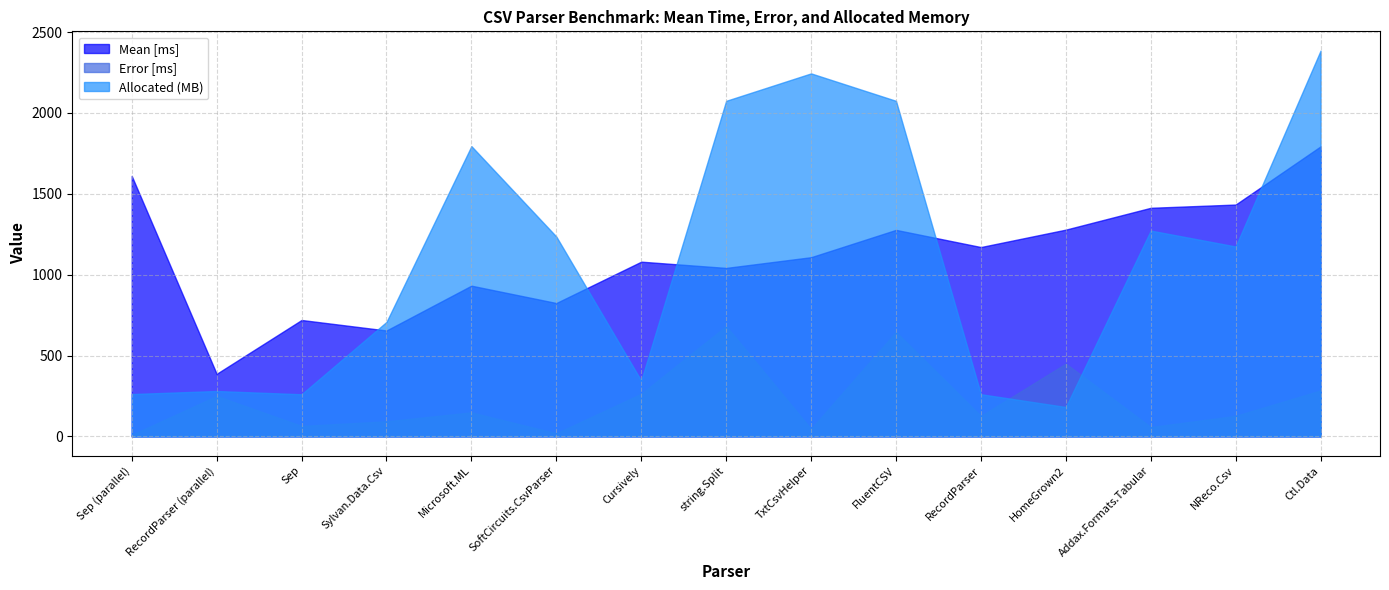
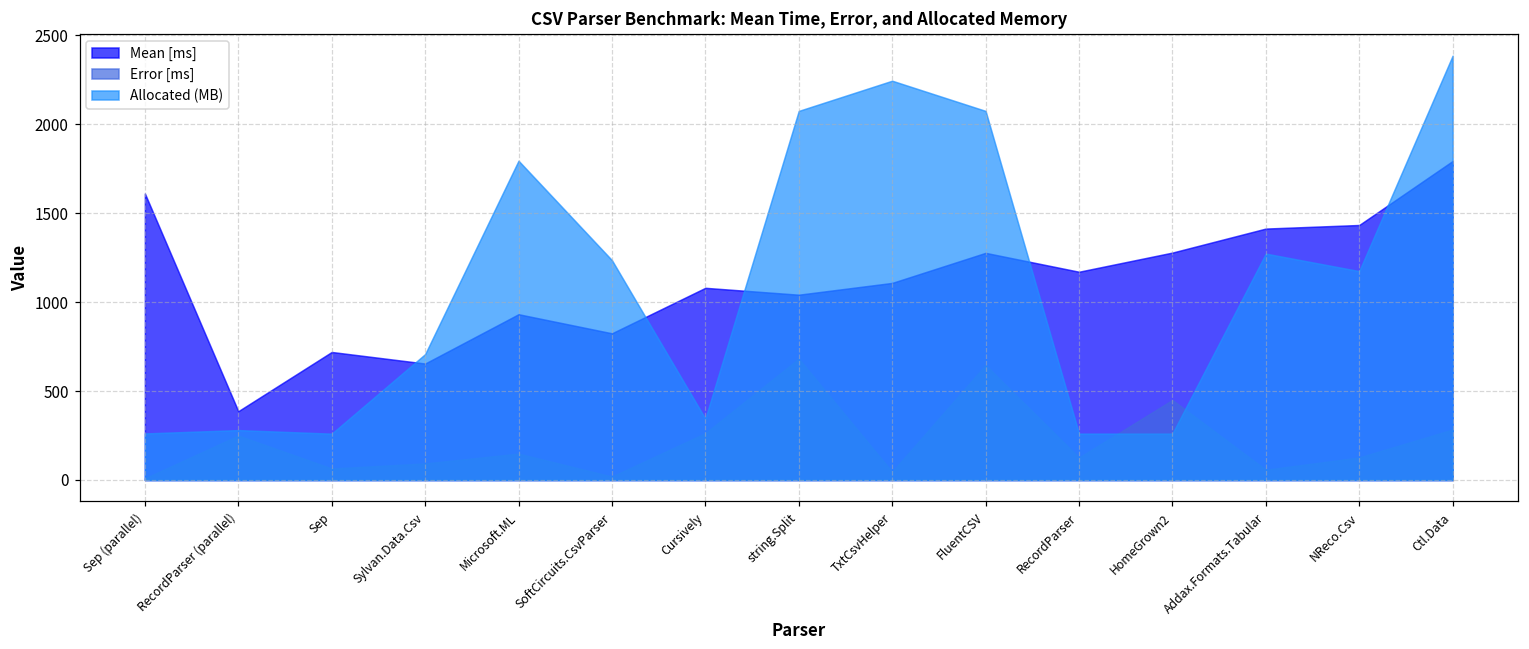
Allocated (MB), HomeGrown2: 180 -> 260
